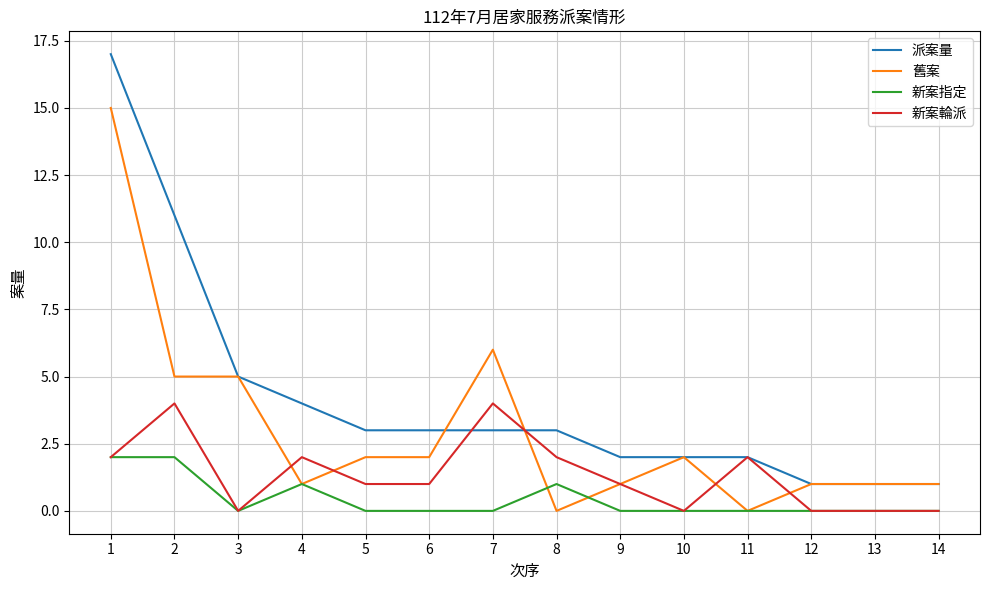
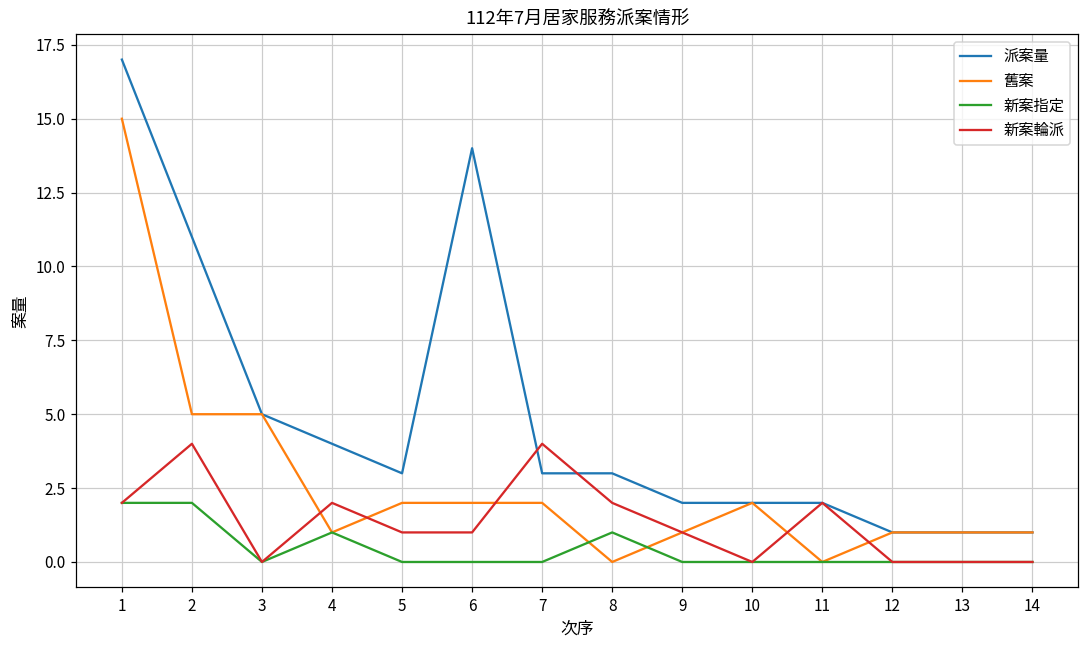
派案量, 6: 3 -> 14
舊案, 7: 6 -> 2
